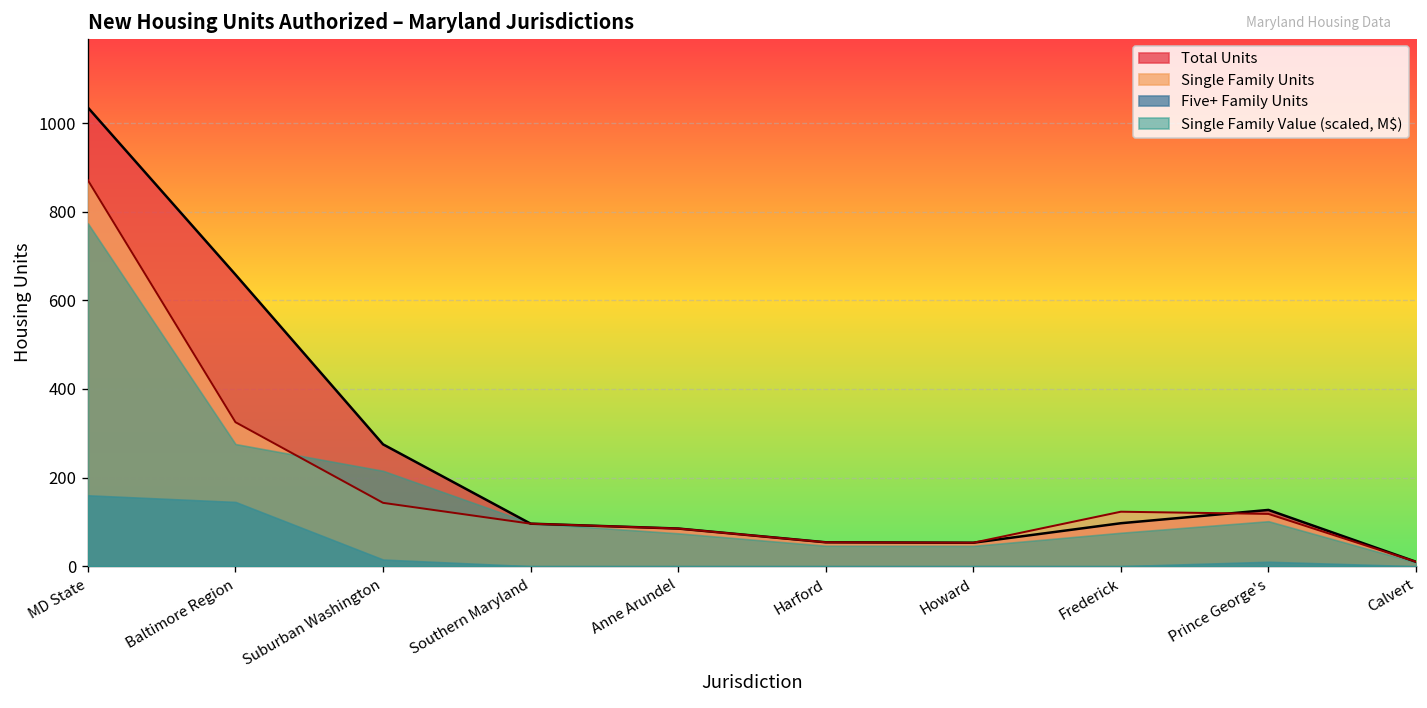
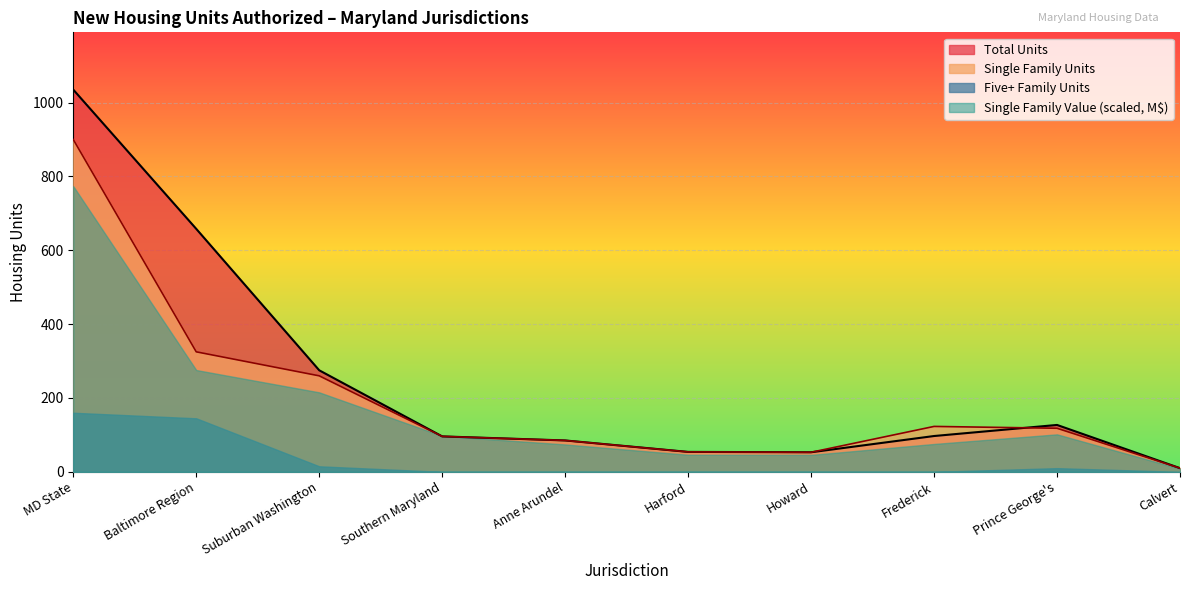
Single Family Units, MD State: 870 -> 900
Single Family Units, Suburban Washington: 140 -> 260
